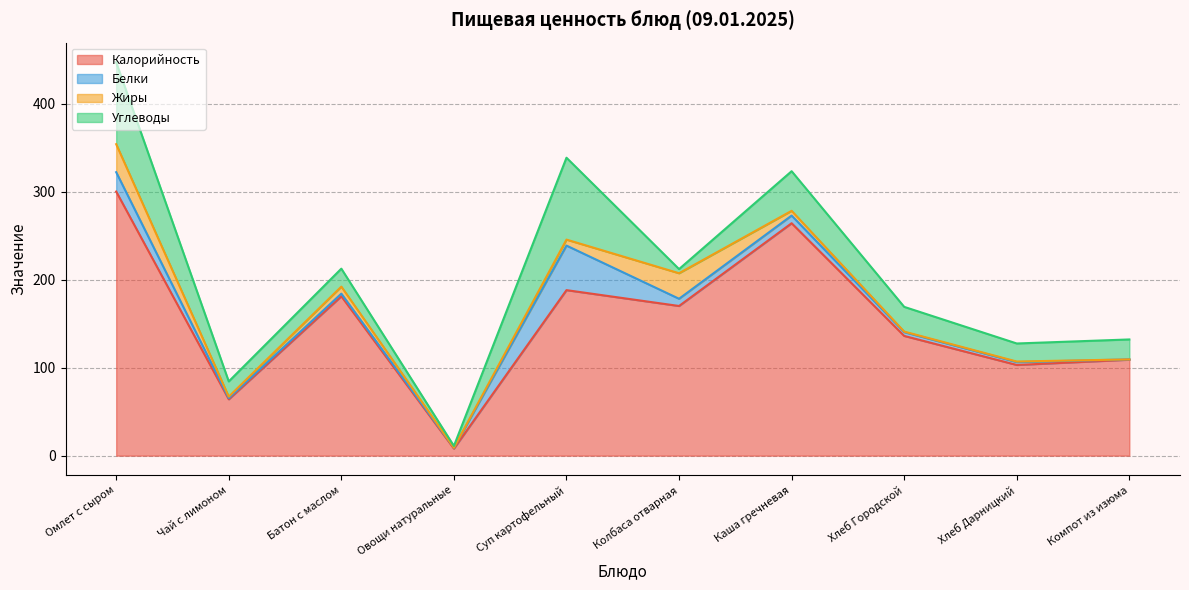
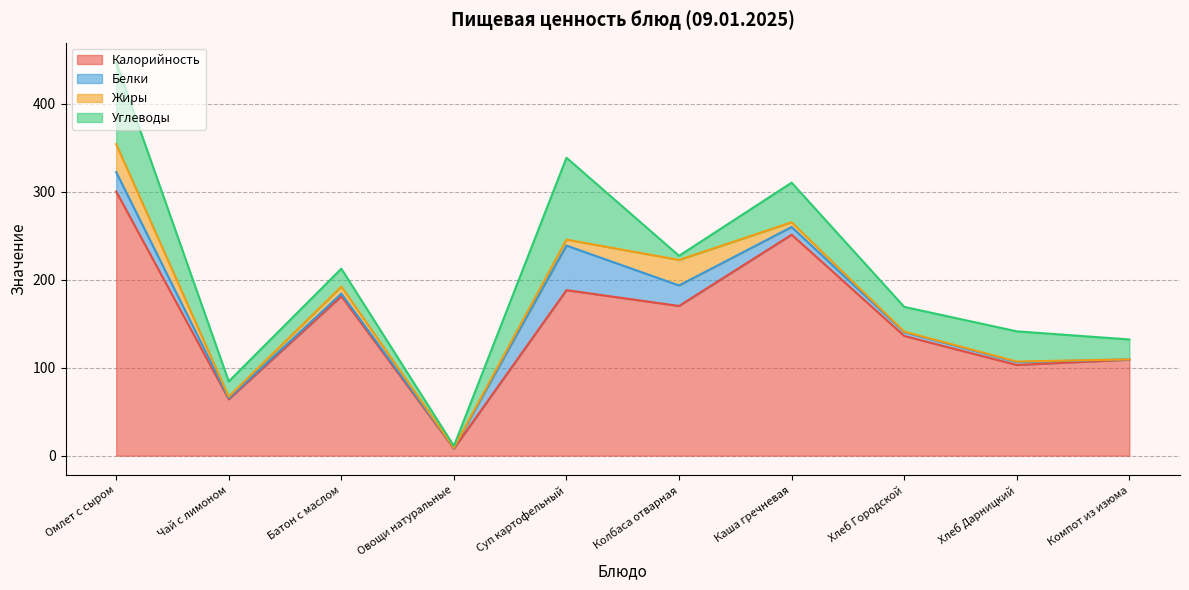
Белки, Колбаса отварная: 10 -> 20
Калорийность, Каша гречневая: 260 -> 250
Углеводы, Хлеб Дарницкий: 20 -> 30
